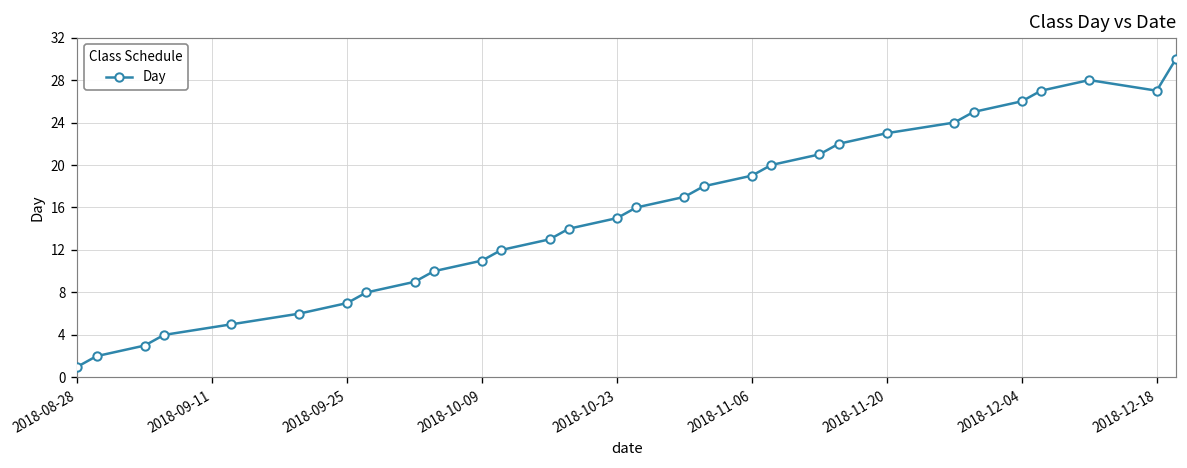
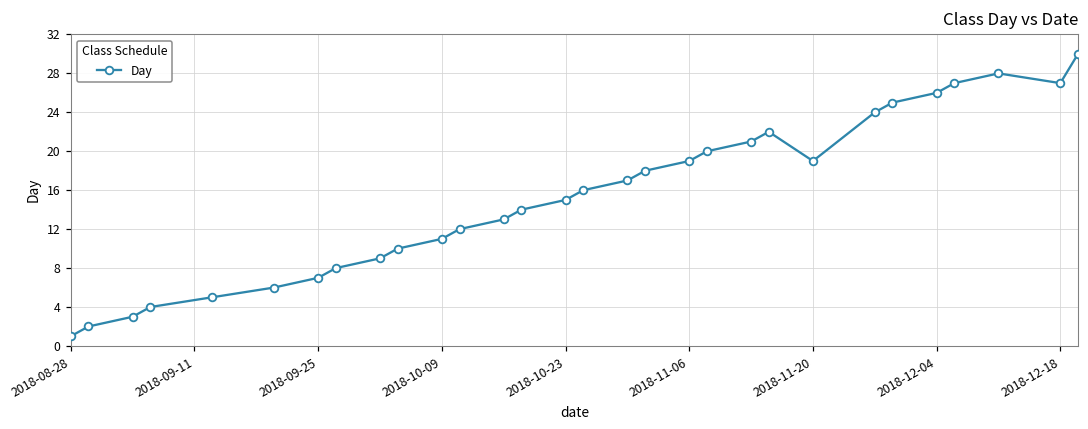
2018-11-20: 23 -> 19
